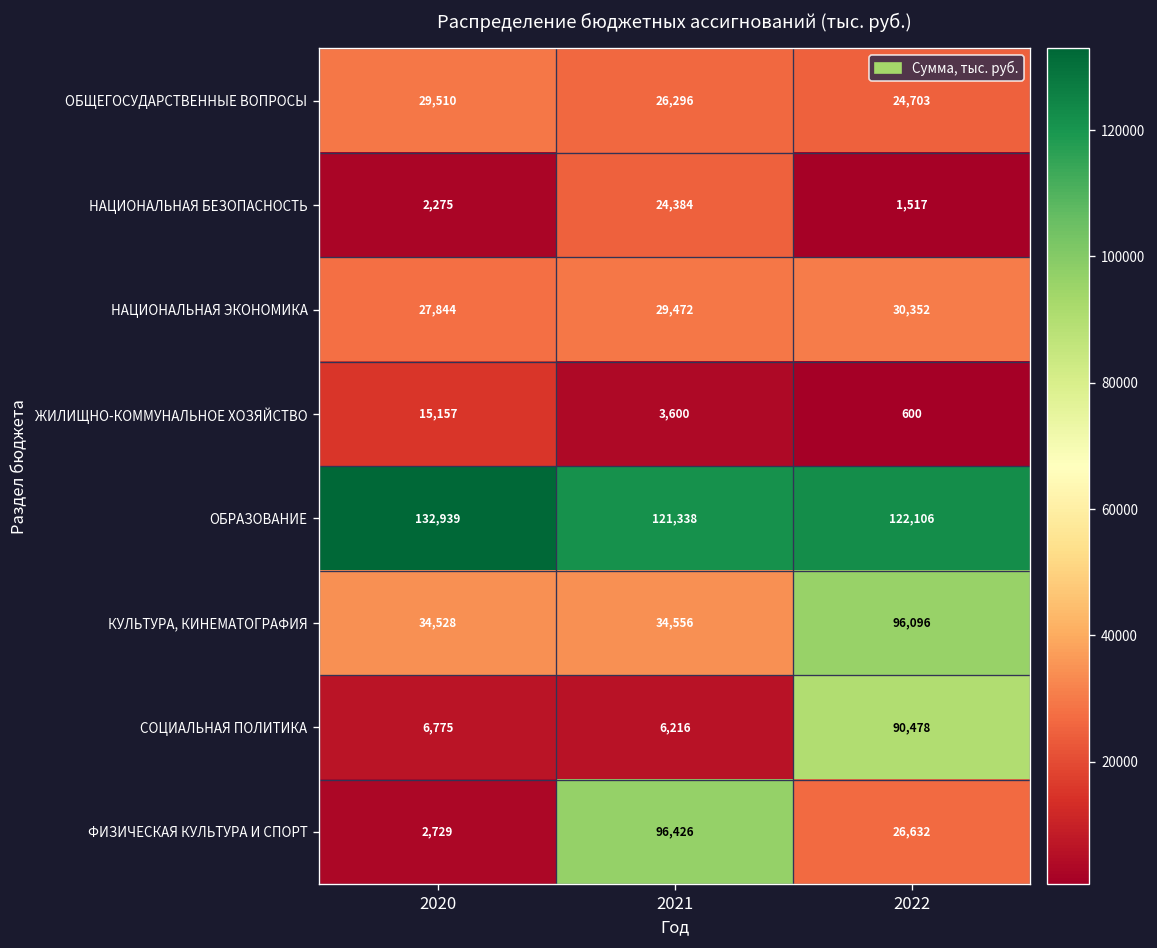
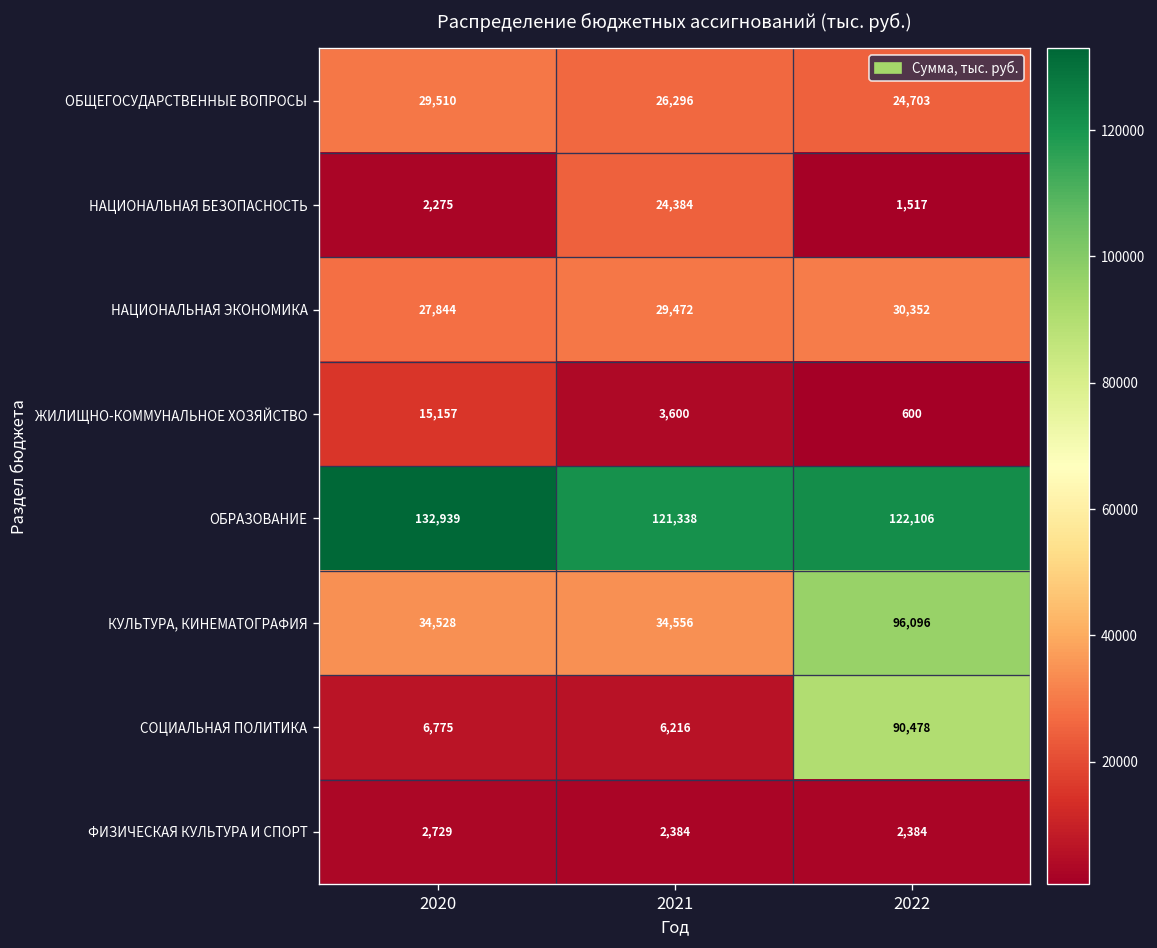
ФИЗИЧЕСКАЯ КУЛЬТУРА И СПОРТ, 2021: 96,426 -> 2,384
ФИЗИЧЕСКАЯ КУЛЬТУРА И СПОРТ, 2022: 26,632 -> 2,384
